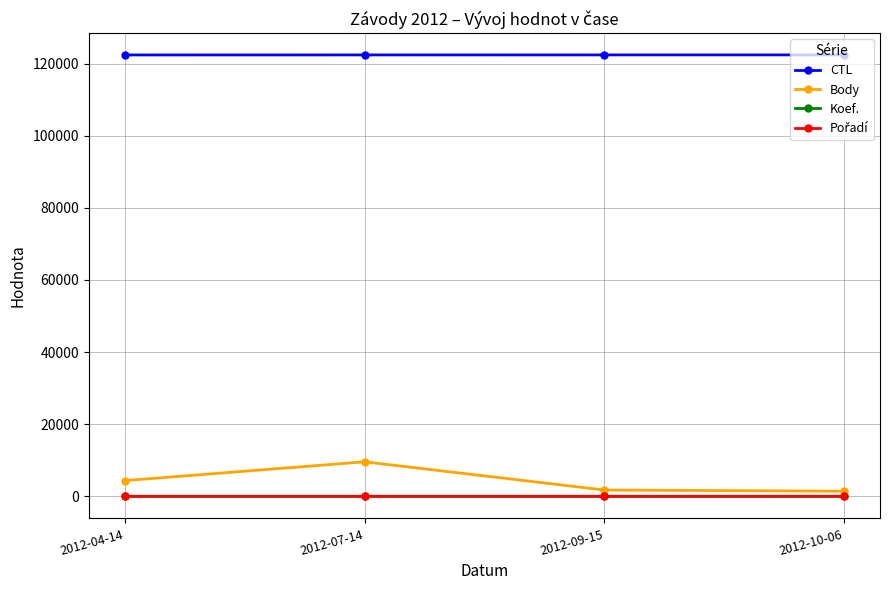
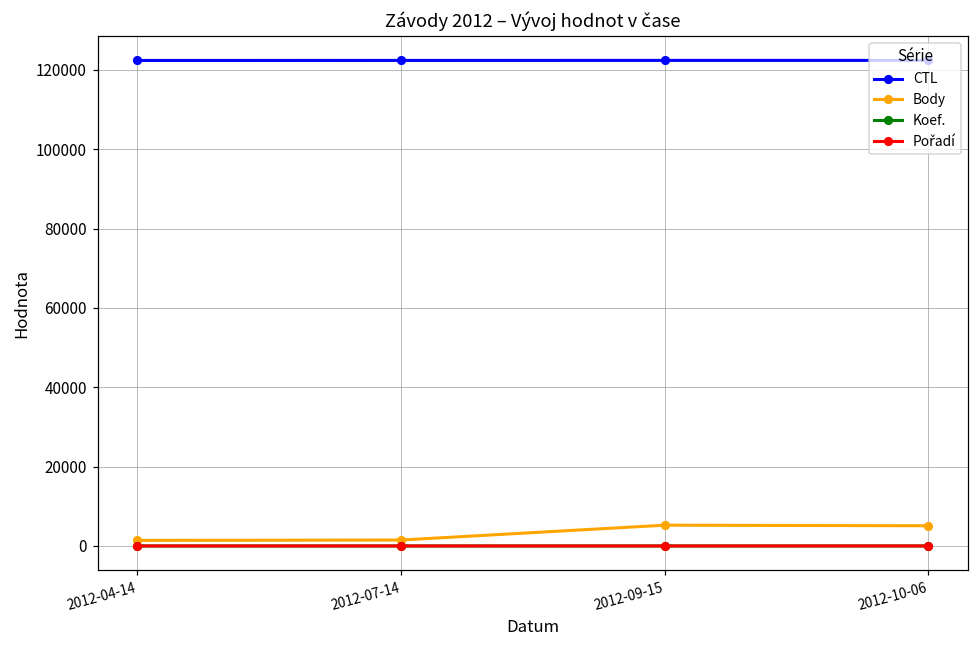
Body, 2012-04-14: 4000 -> 1000
Body, 2012-07-14: 10000 -> 1000
Body, 2012-09-15: 2000 -> 5000
Body, 2012-10-06: 1000 -> 5000
